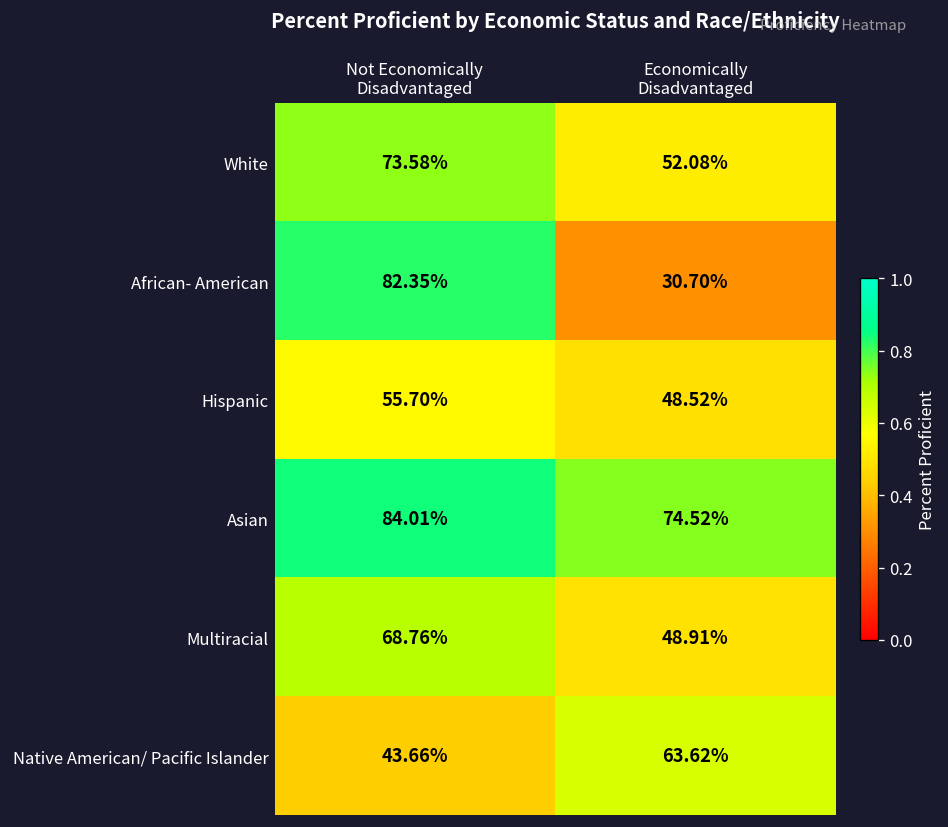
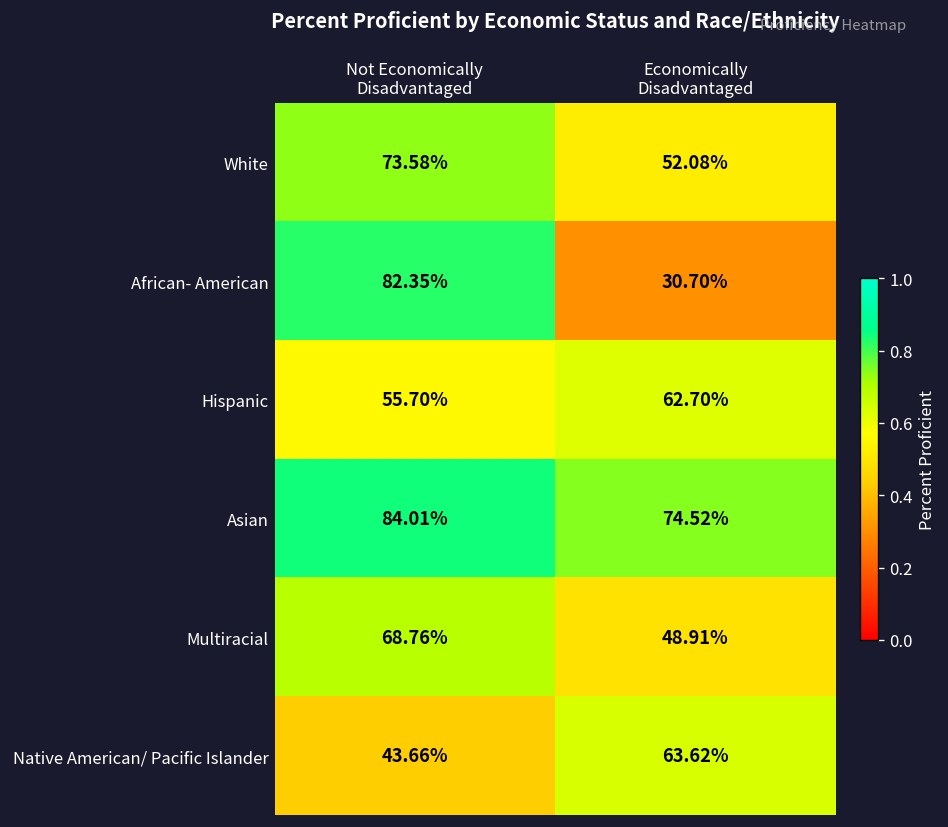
Hispanic, Economically Disadvantaged: 48.52% -> 62.70%
